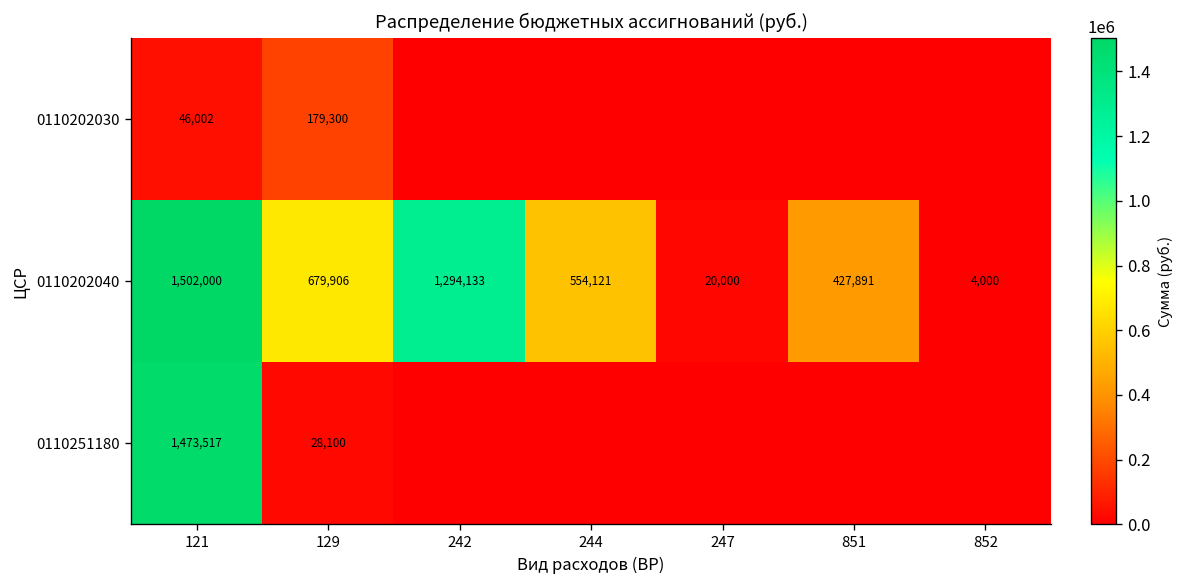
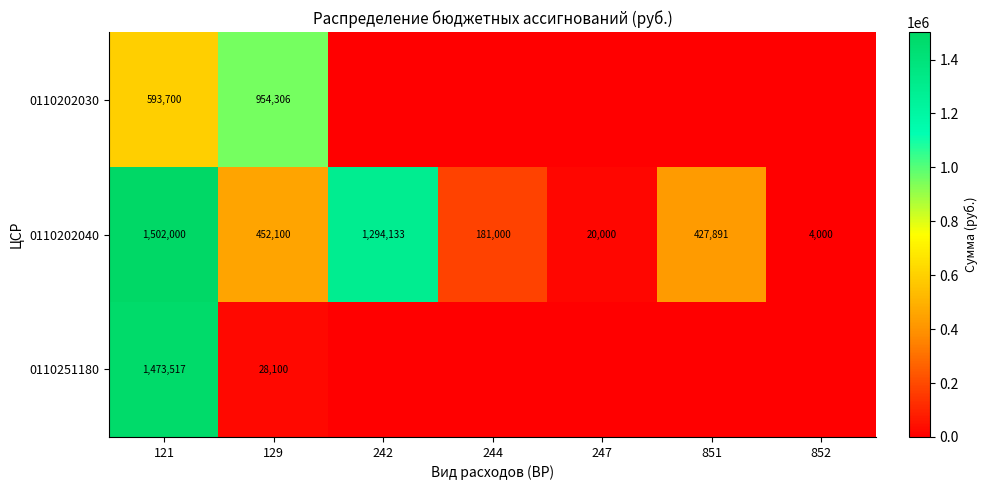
0110202030, 121: 46,002 -> 593,700
0110202030, 129: 179,300 -> 954,306
0110202040, 129: 679,906 -> 452,100
0110202040, 244: 554,121 -> 181,000
